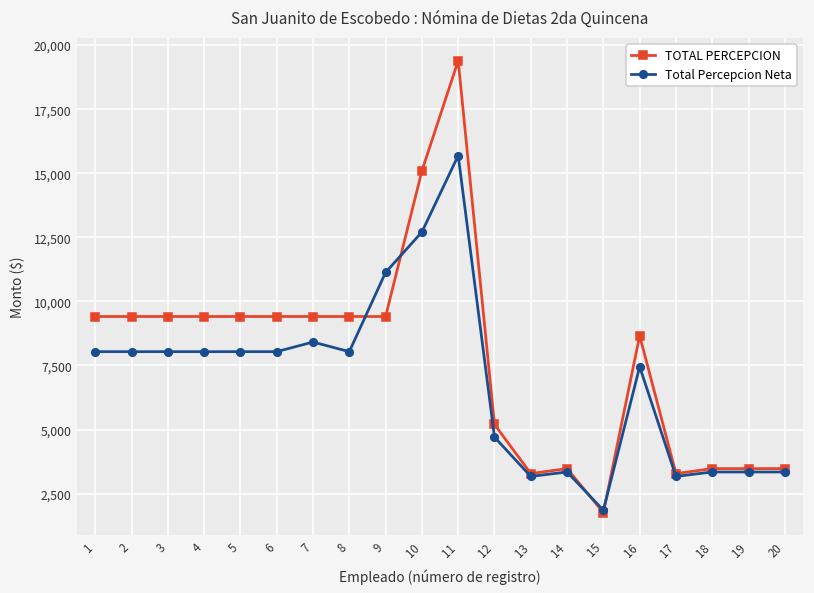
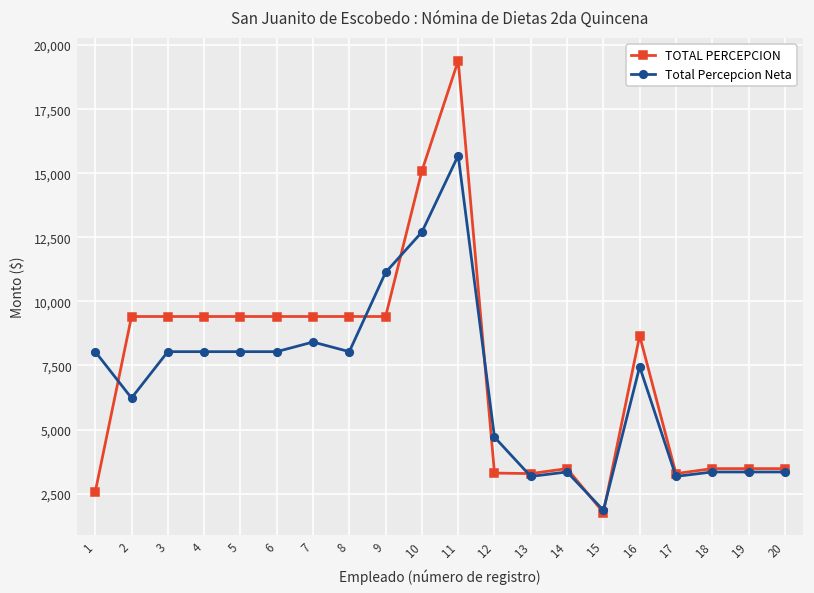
TOTAL PERCEPCION, 1: 9,400 -> 2,600
Total Percepcion Neta, 2: 8,000 -> 6,200
TOTAL PERCEPCION, 12: 5,200 -> 3,300
